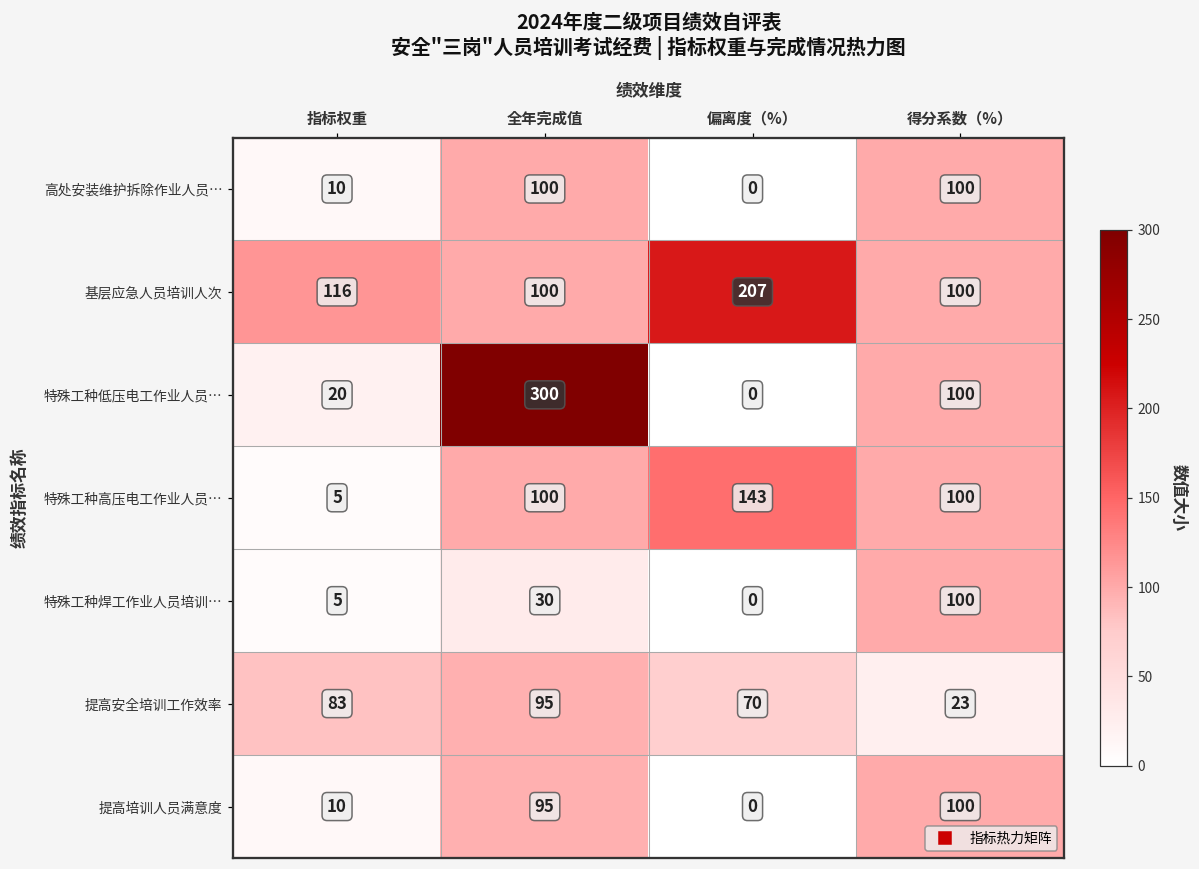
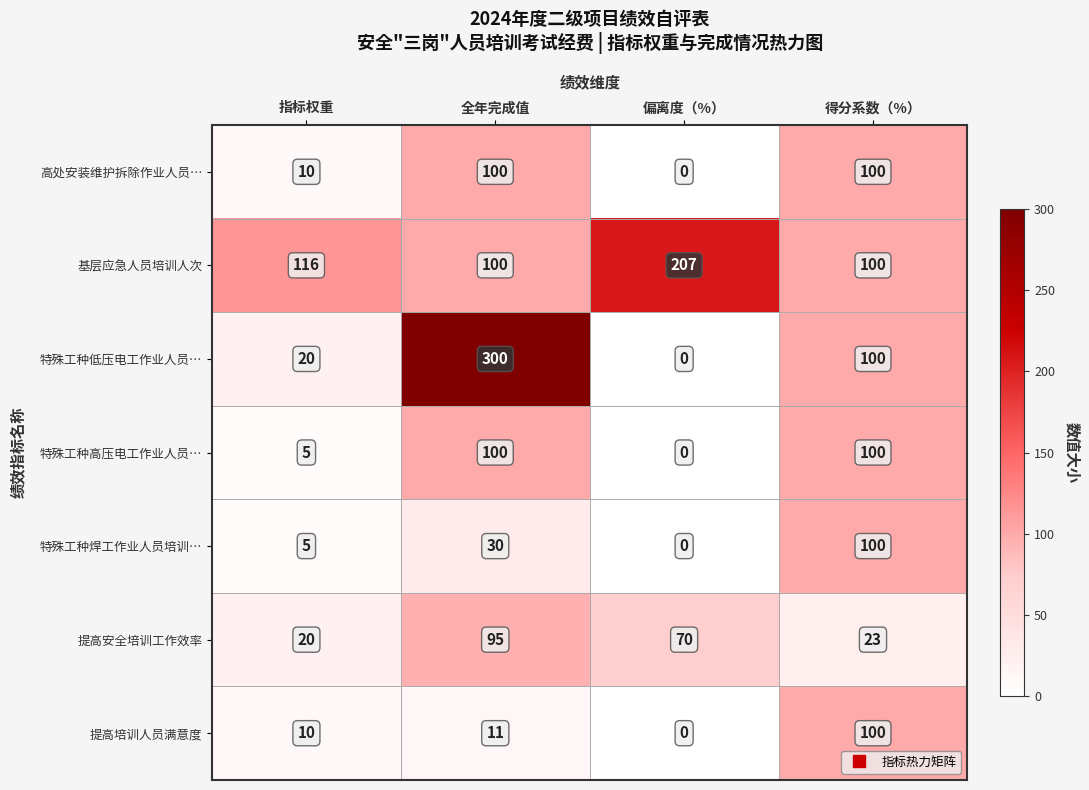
特殊工种高压电工作业人员…, 偏离度（%）: 143 -> 0
提高安全培训工作效率, 指标权重: 83 -> 20
提高培训人员满意度, 全年完成值: 95 -> 11
